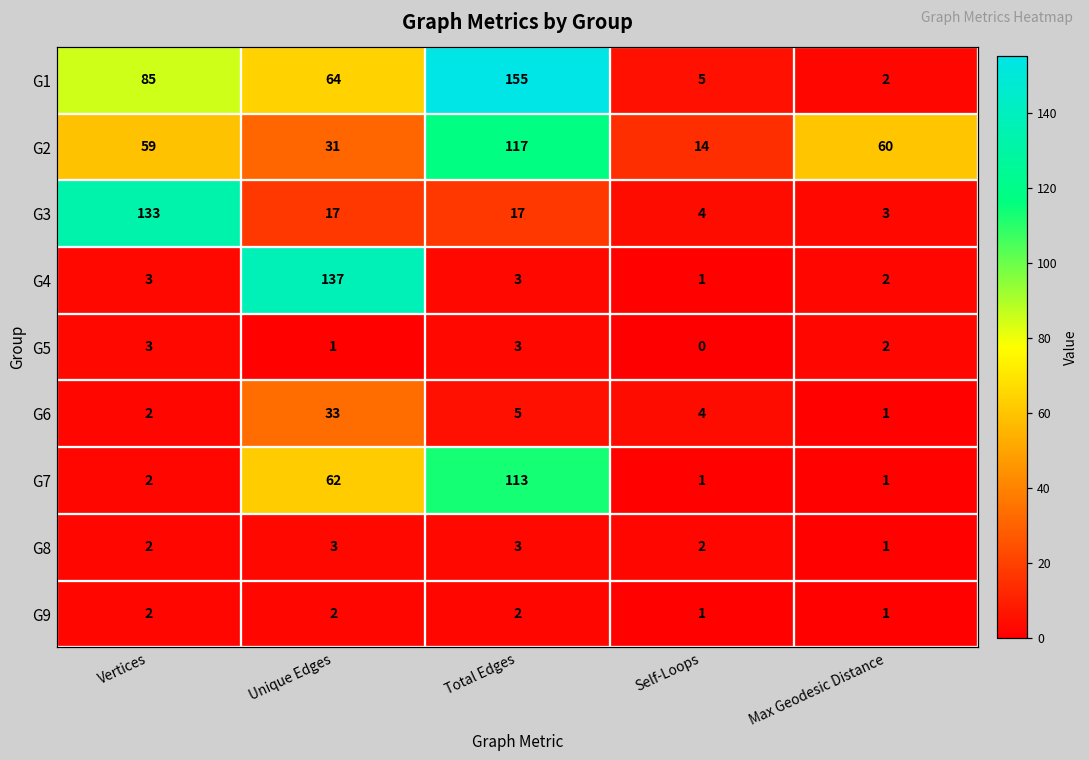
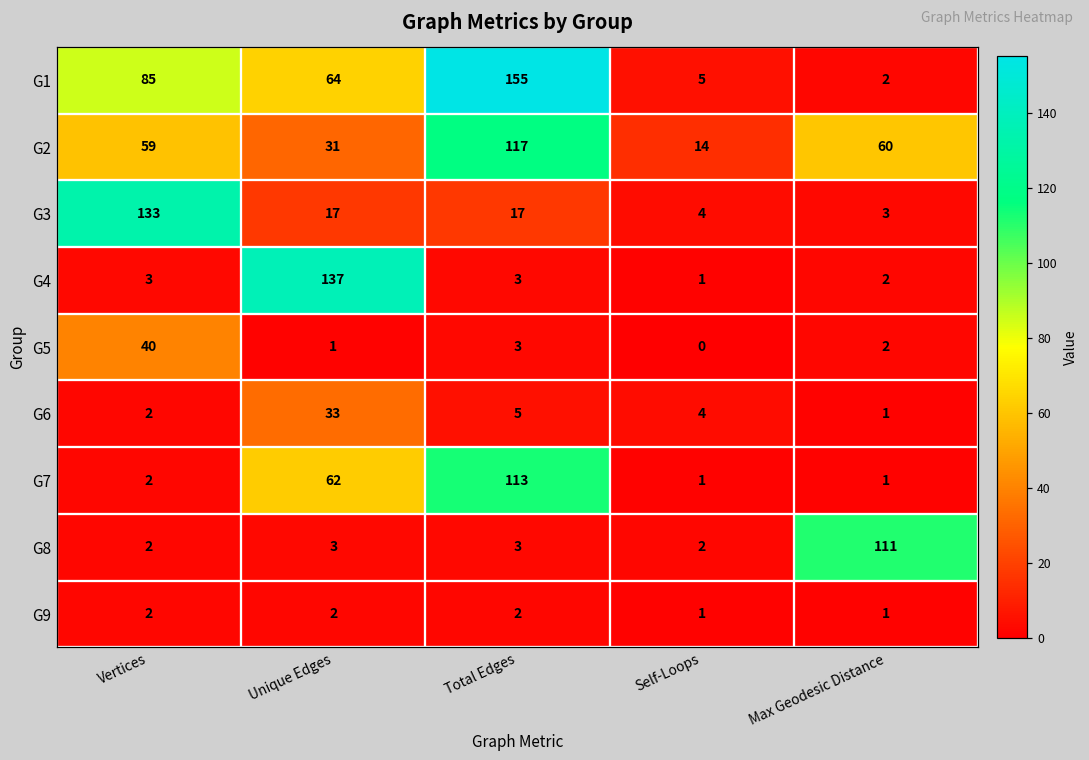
G5, Vertices: 3 -> 40
G8, Max Geodesic Distance: 1 -> 111
